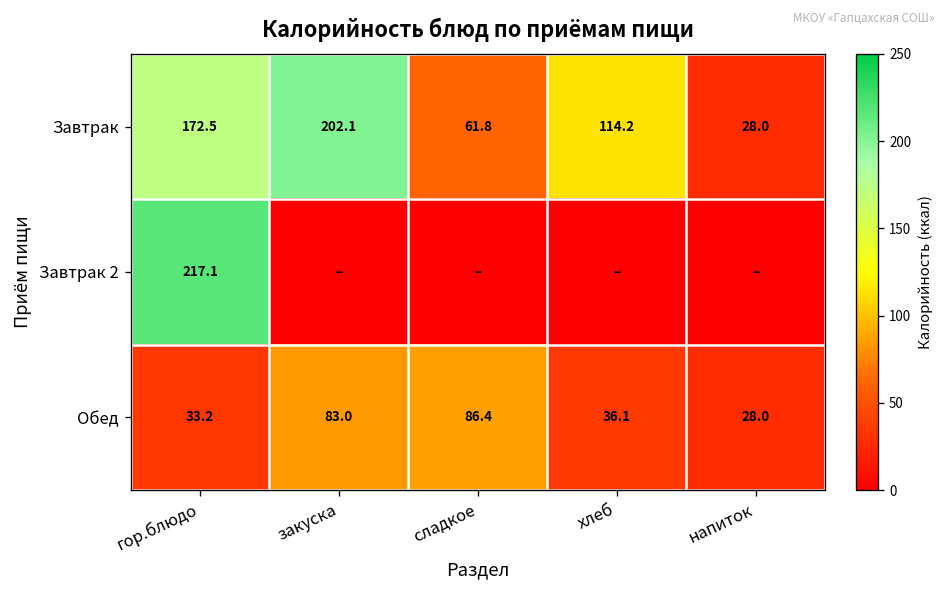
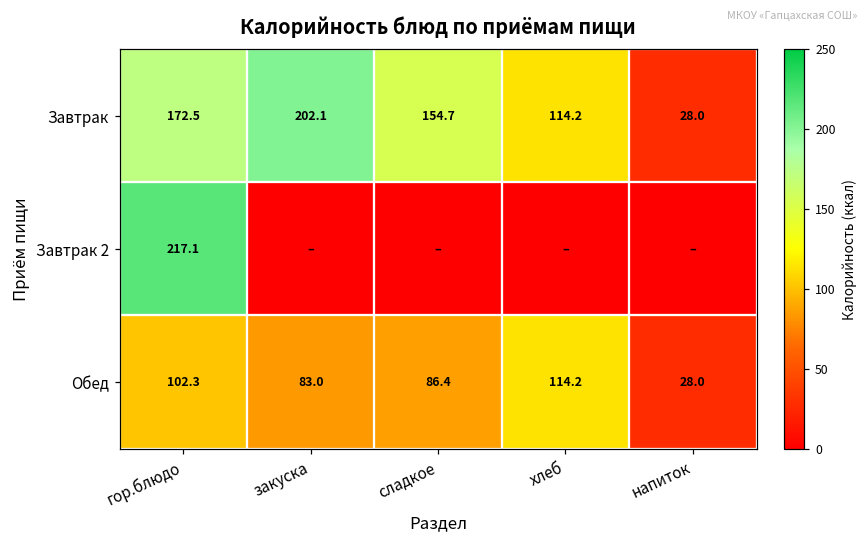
Завтрак, сладкое: 61.8 -> 154.7
Обед, гор.блюдо: 33.2 -> 102.3
Обед, хлеб: 36.1 -> 114.2
